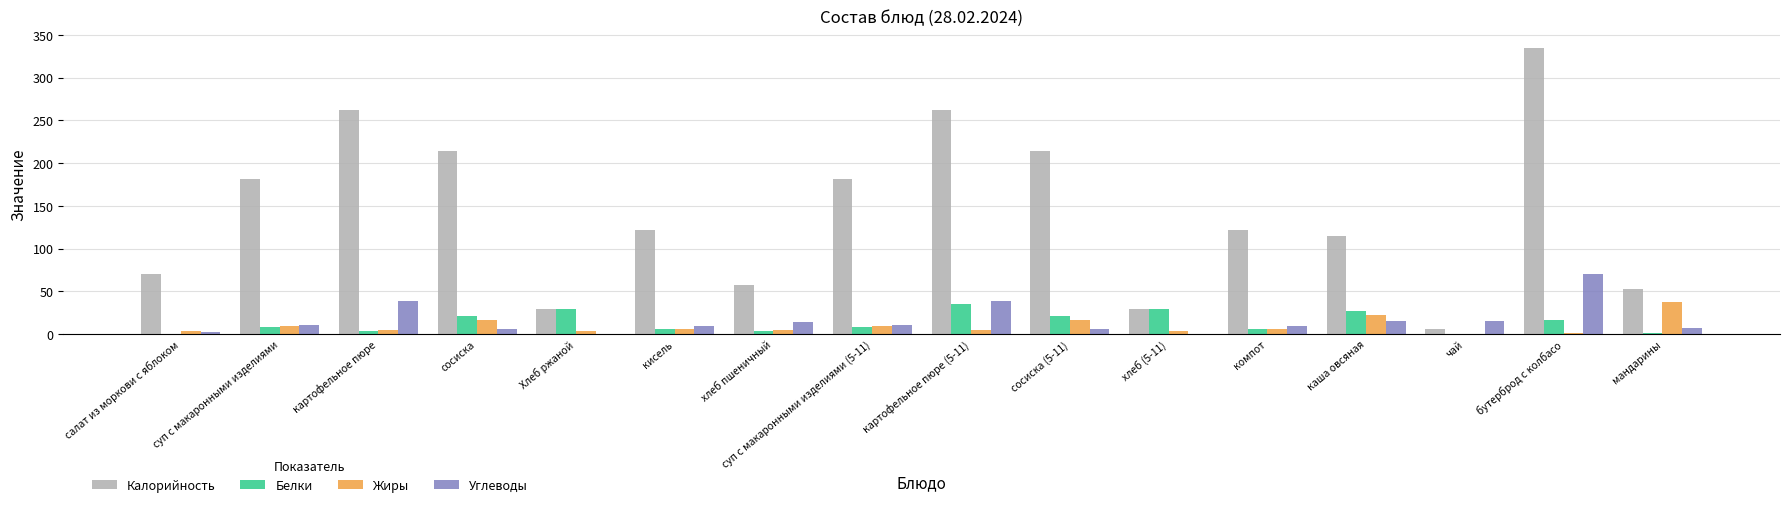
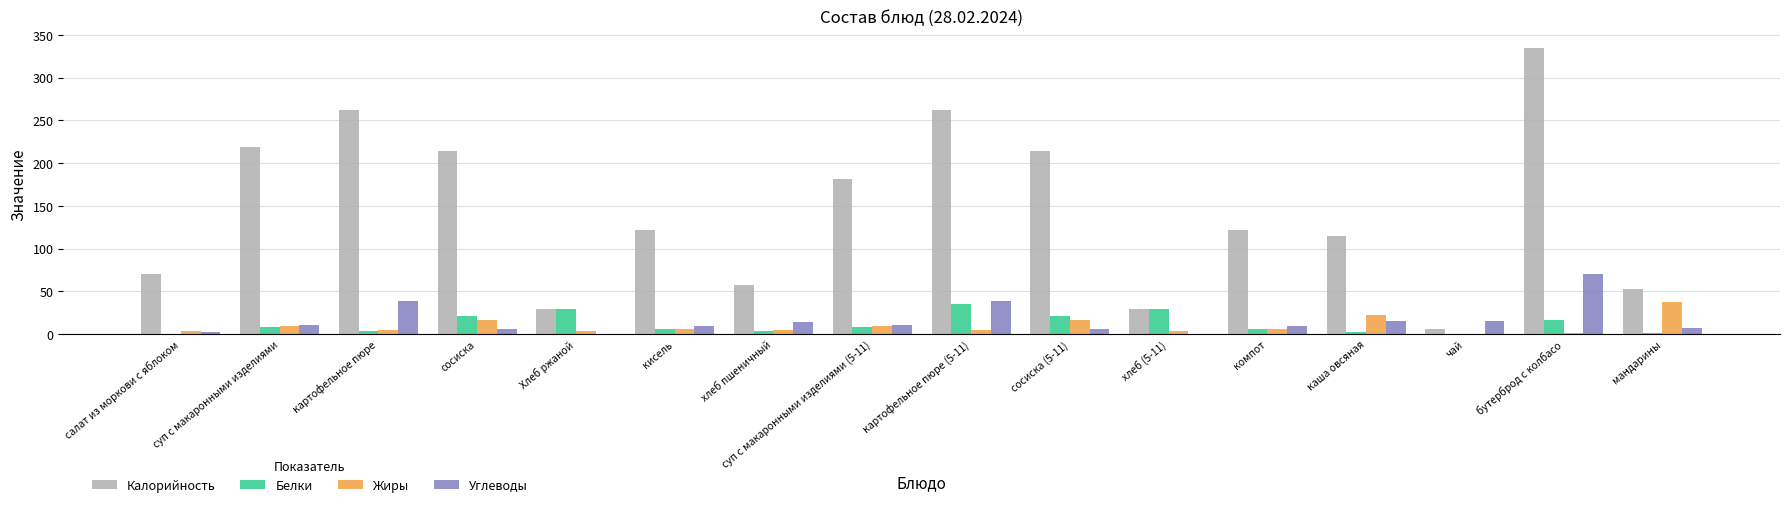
Калорийность, суп с макаронными изделиями: 180 -> 220
Белки, каша овсяная: 30 -> 0
